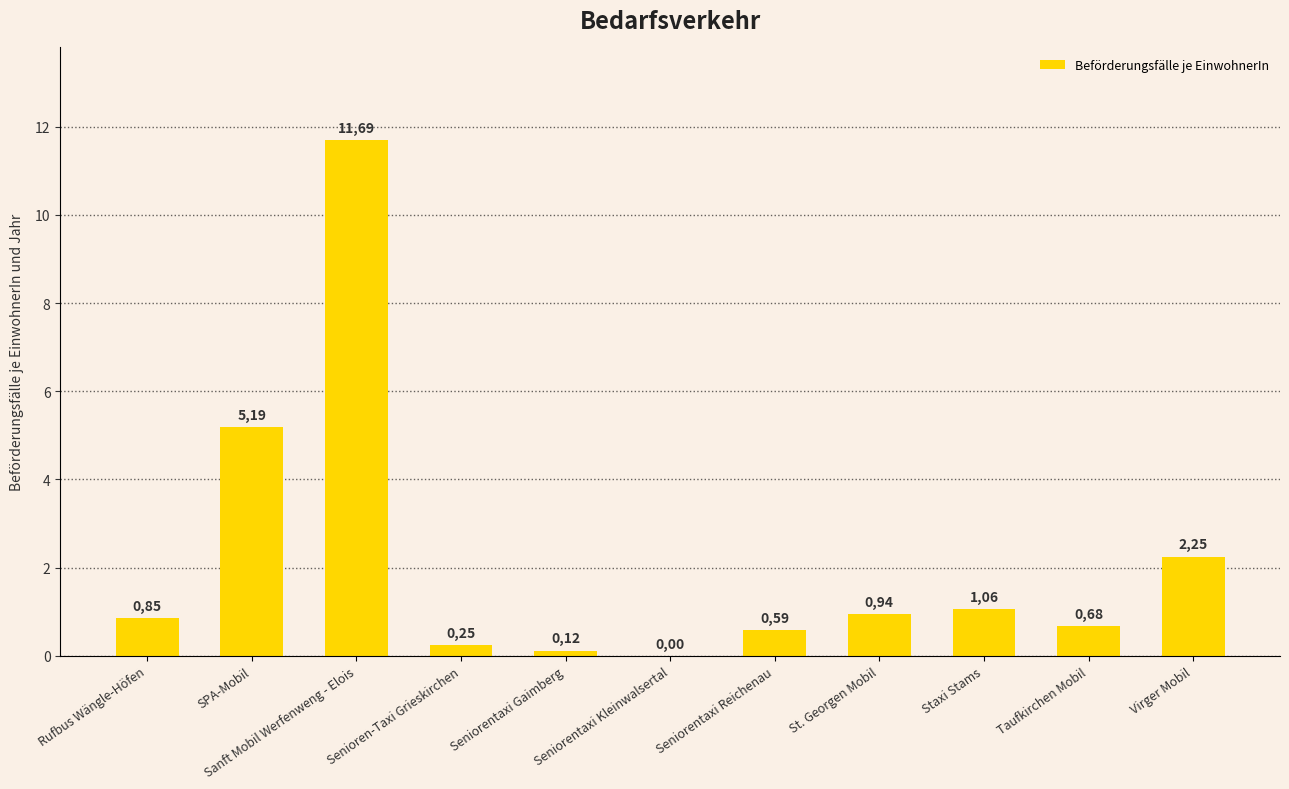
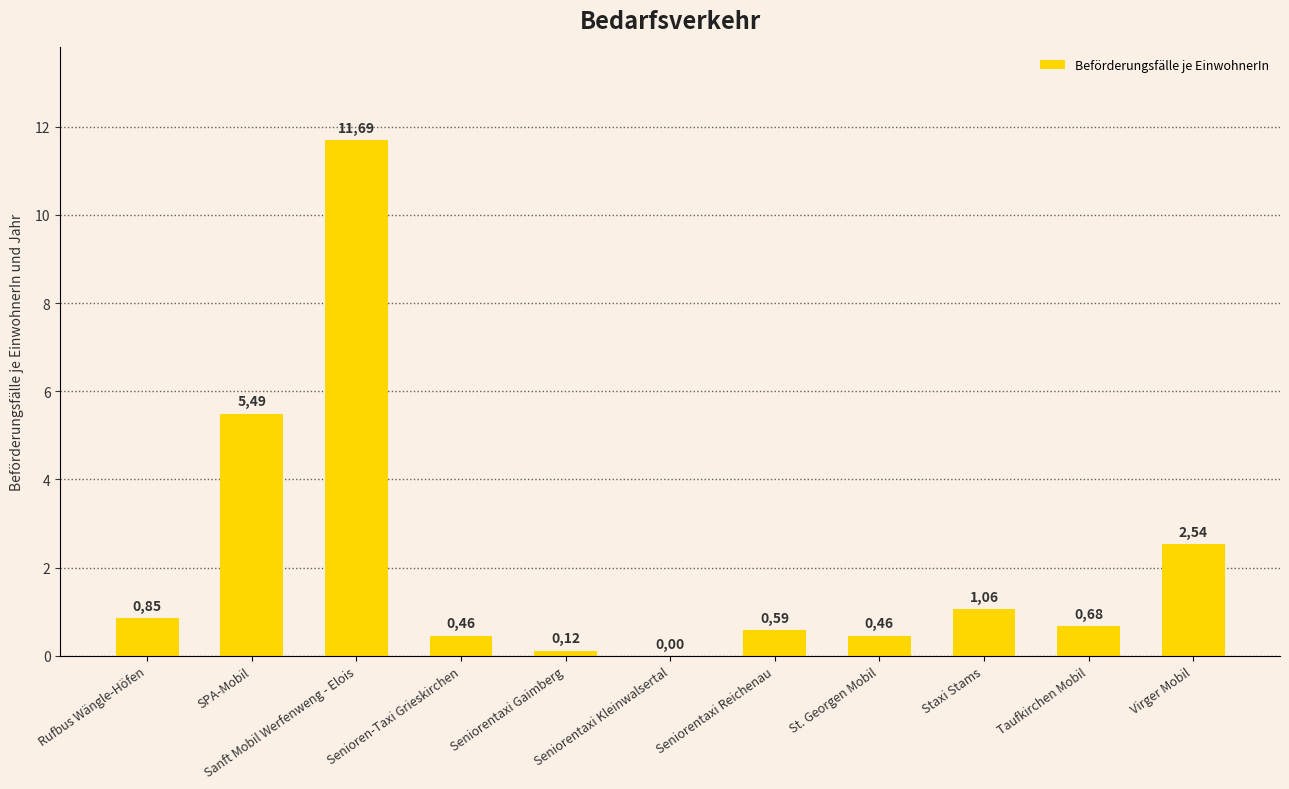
SPA-Mobil: 5,19 -> 5,49
Senioren-Taxi Grieskirchen: 0,25 -> 0,46
St. Georgen Mobil: 0,94 -> 0,46
Virger Mobil: 2,25 -> 2,54
